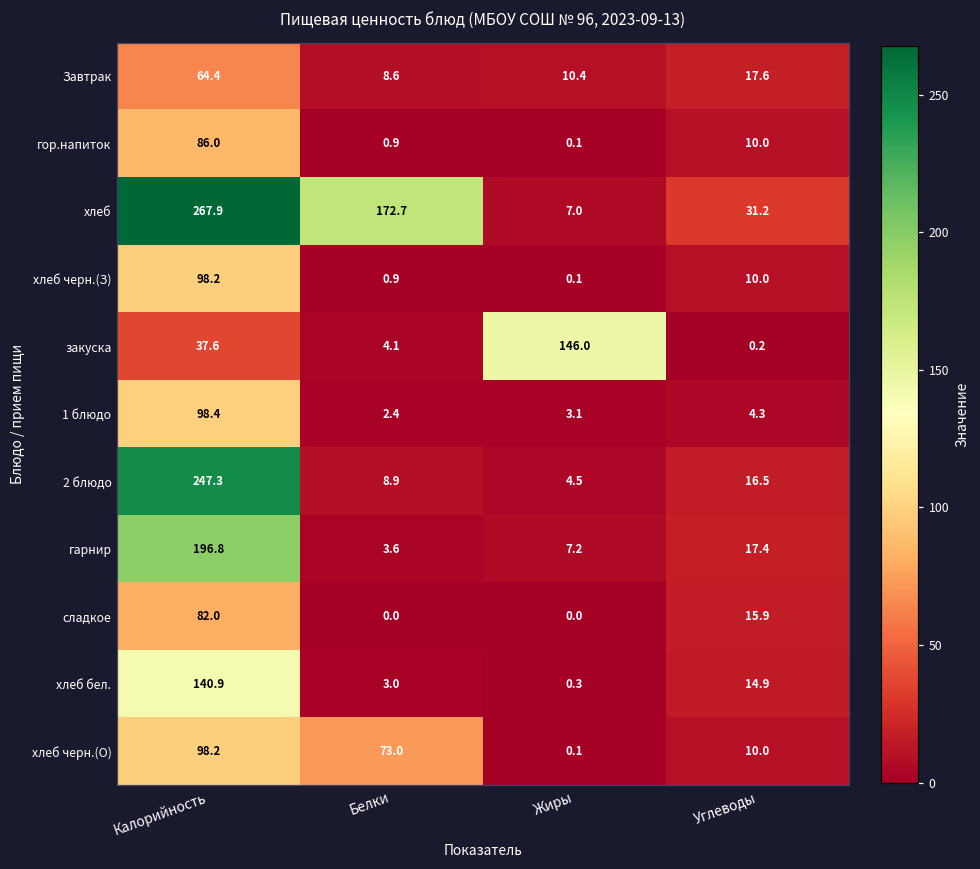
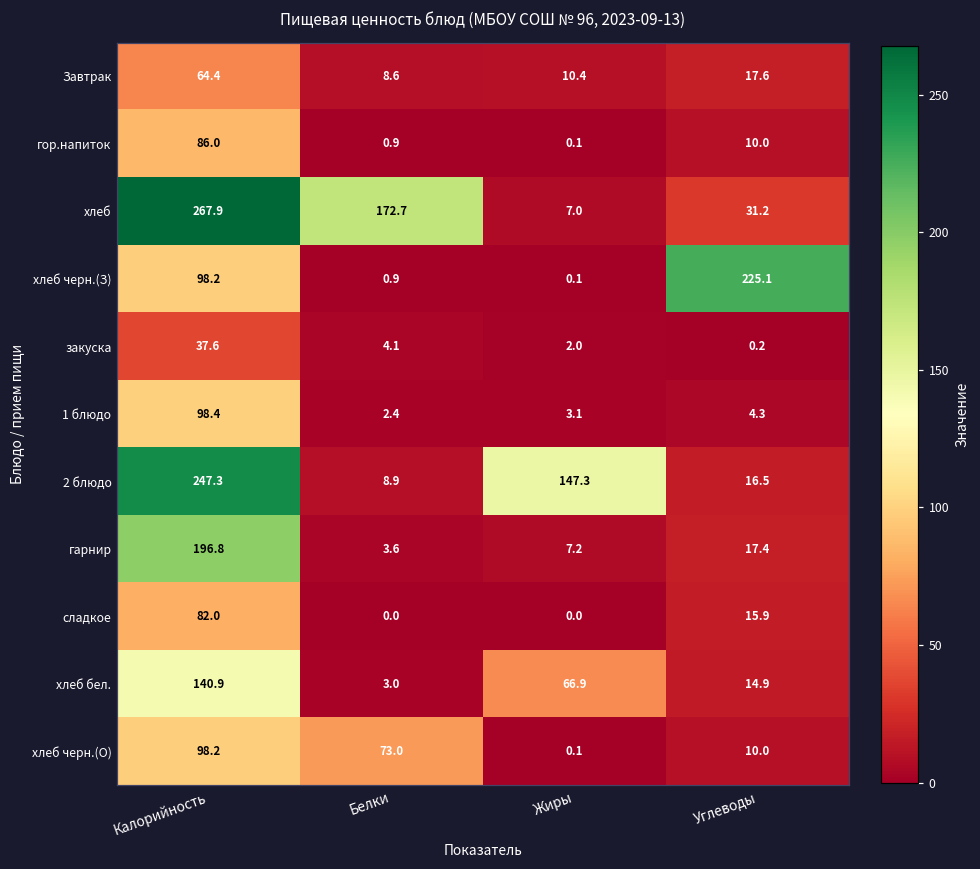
хлеб черн.(З), Углеводы: 10.0 -> 225.1
закуска, Жиры: 146.0 -> 2.0
2 блюдо, Жиры: 4.5 -> 147.3
хлеб бел., Жиры: 0.3 -> 66.9
